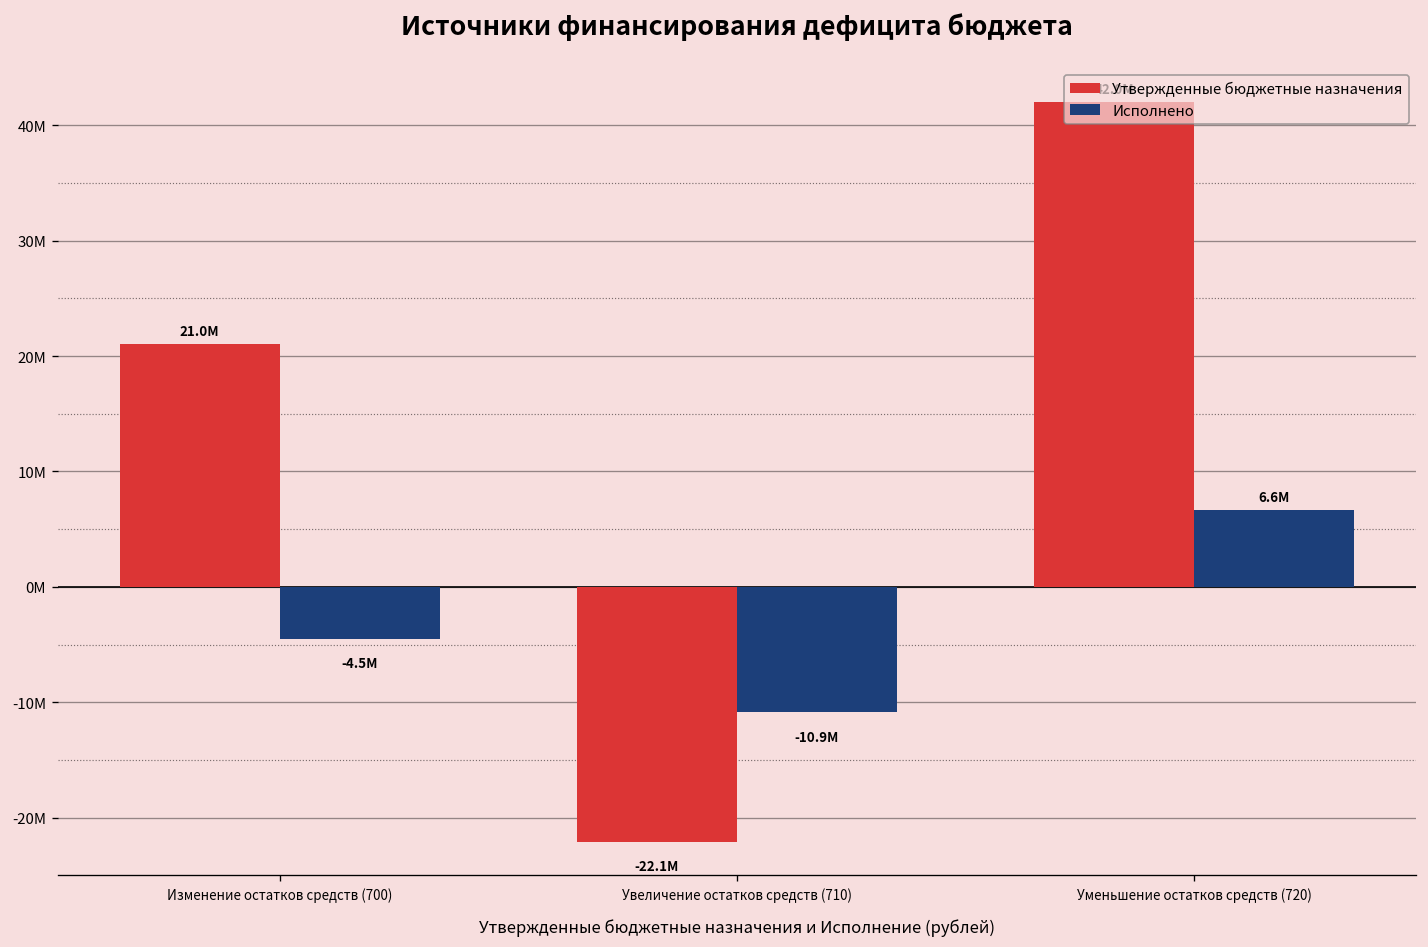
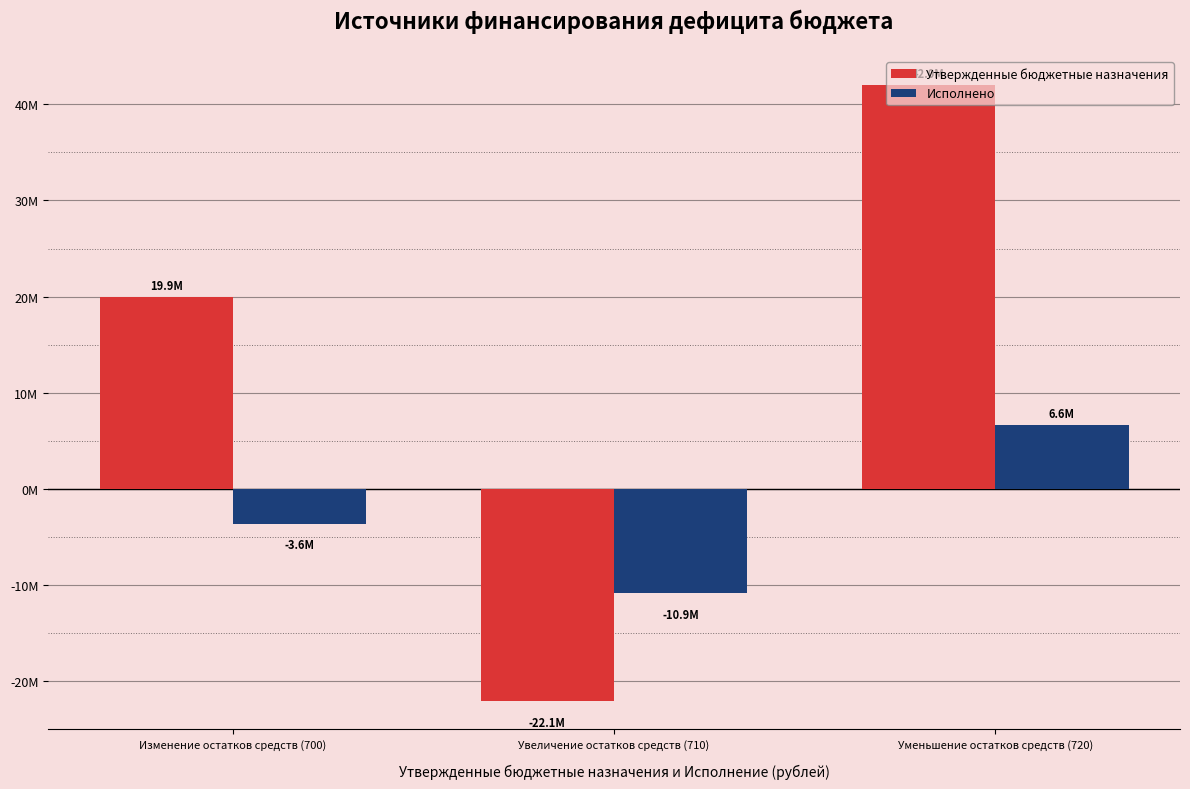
Утвержденные бюджетные назначения, Изменение остатков средств (700): 21.0M -> 19.9M
Исполнено, Изменение остатков средств (700): -4.5M -> -3.6M
